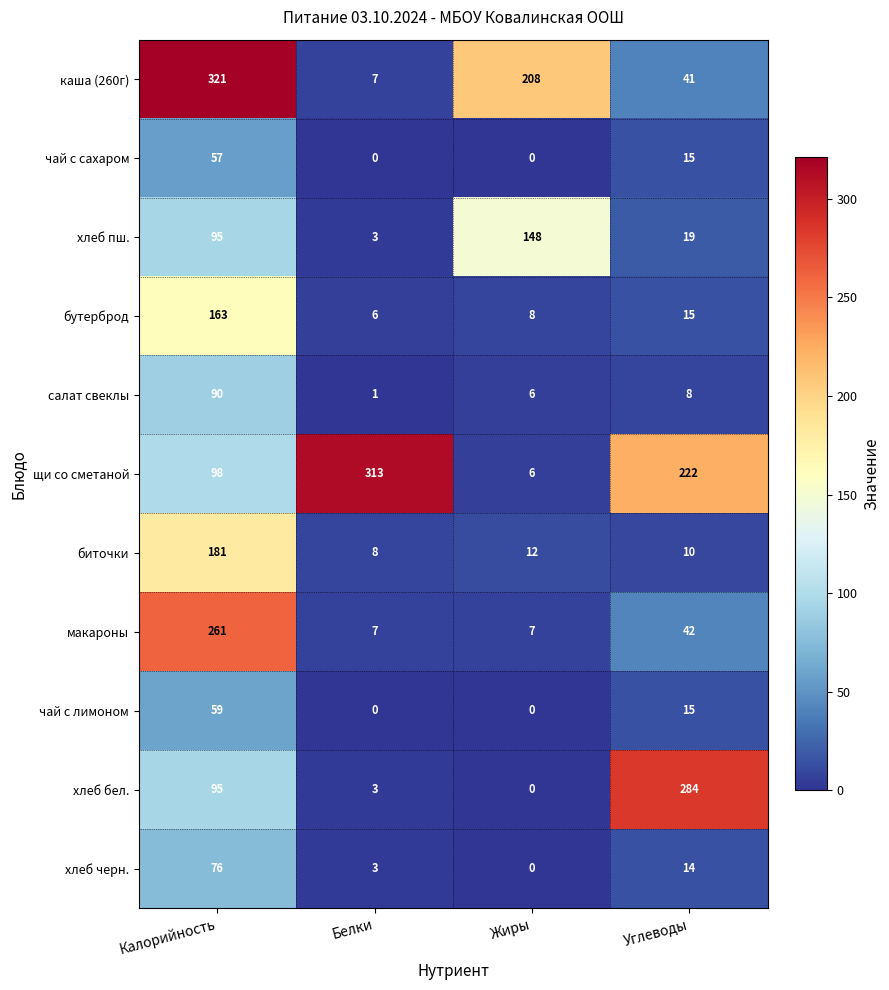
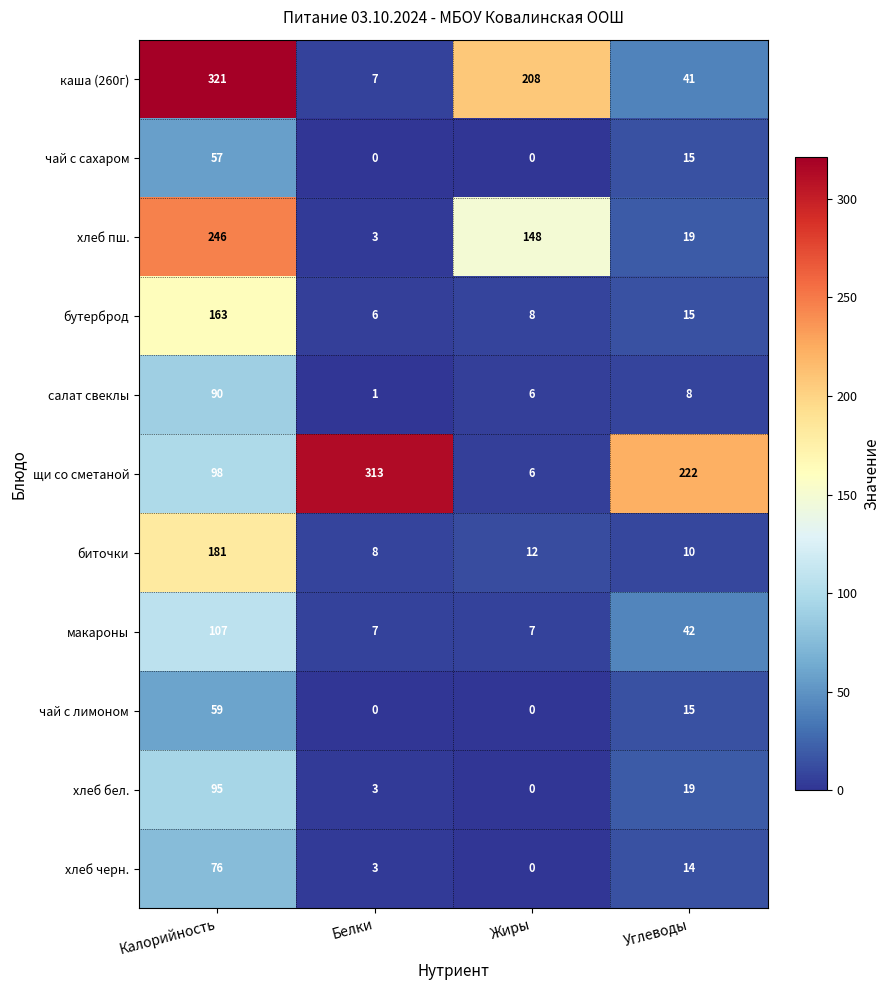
хлеб пш., Калорийность: 95 -> 246
макароны, Калорийность: 261 -> 107
хлеб бел., Углеводы: 284 -> 19
